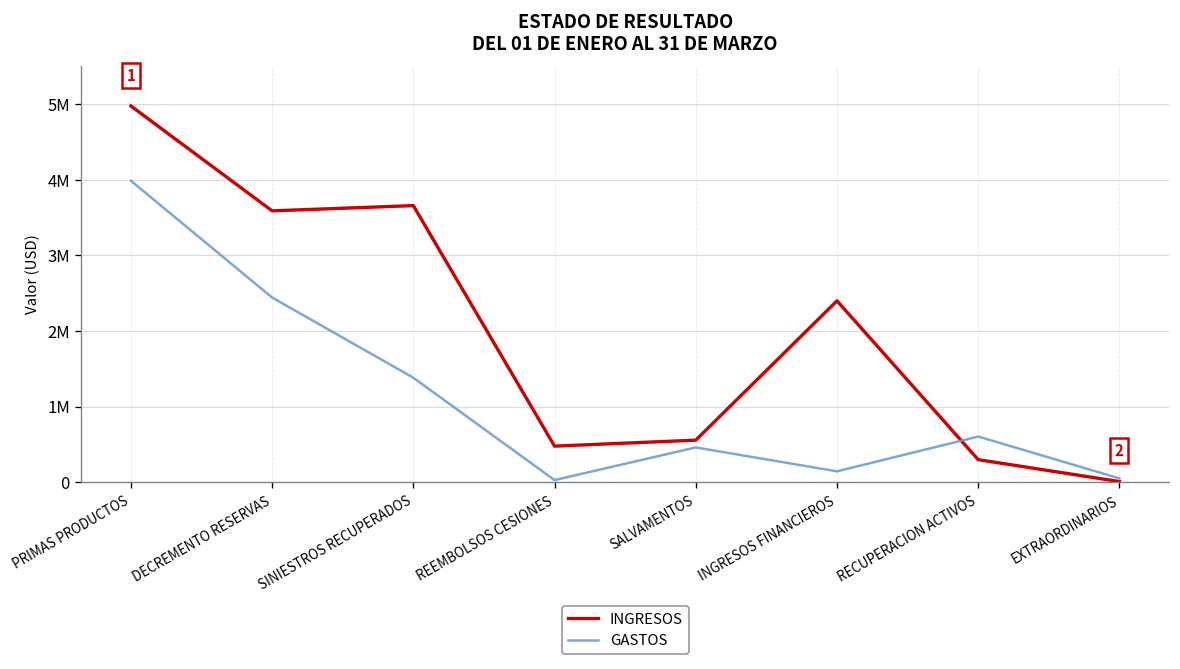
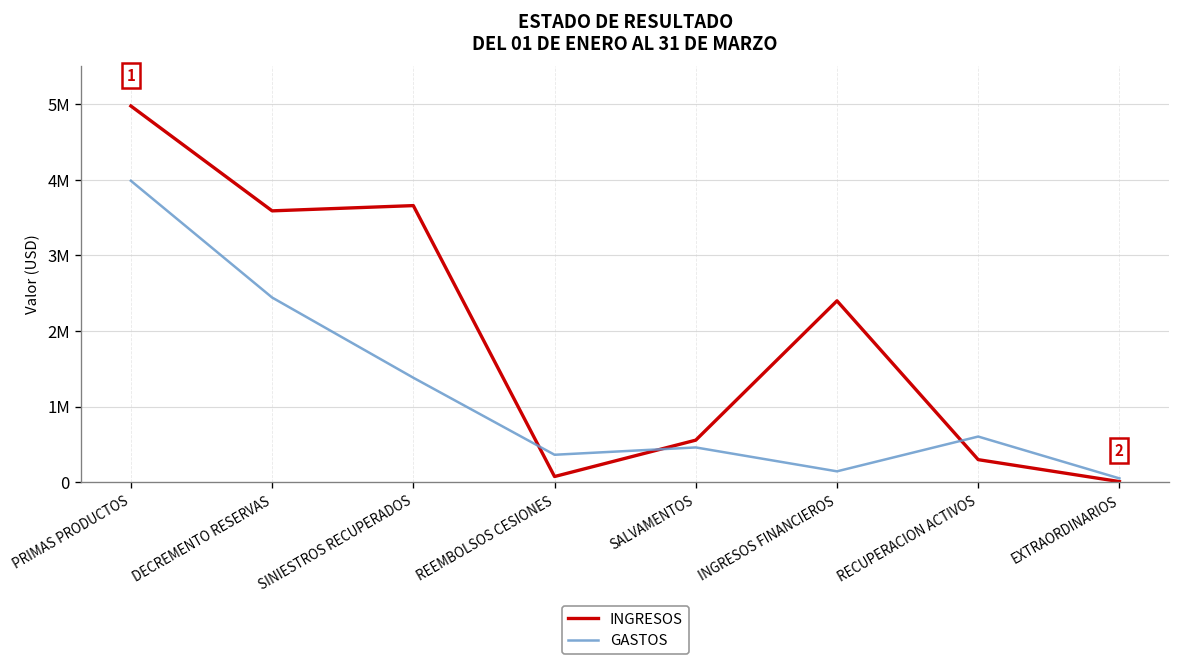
INGRESOS, REEMBOLSOS CESIONES: 500000 -> 100000
GASTOS, REEMBOLSOS CESIONES: 0 -> 400000
